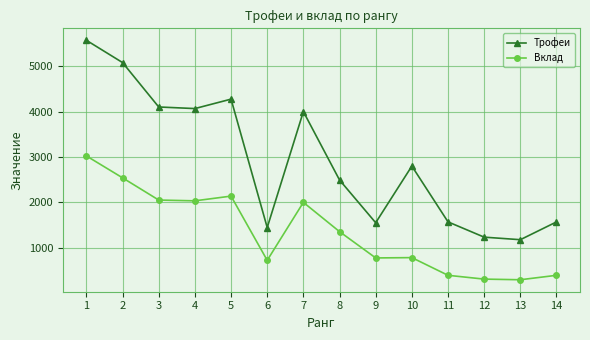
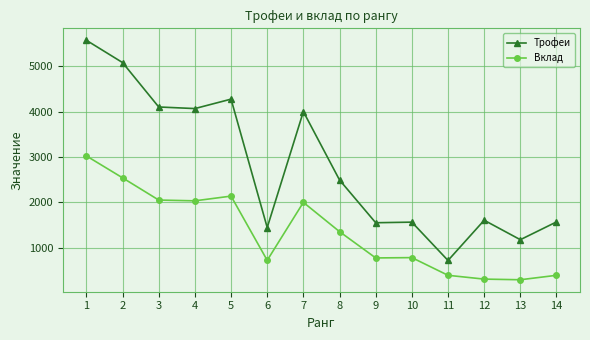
Трофеи, 10: 2800 -> 1600
Трофеи, 11: 1600 -> 700
Трофеи, 12: 1200 -> 1600
